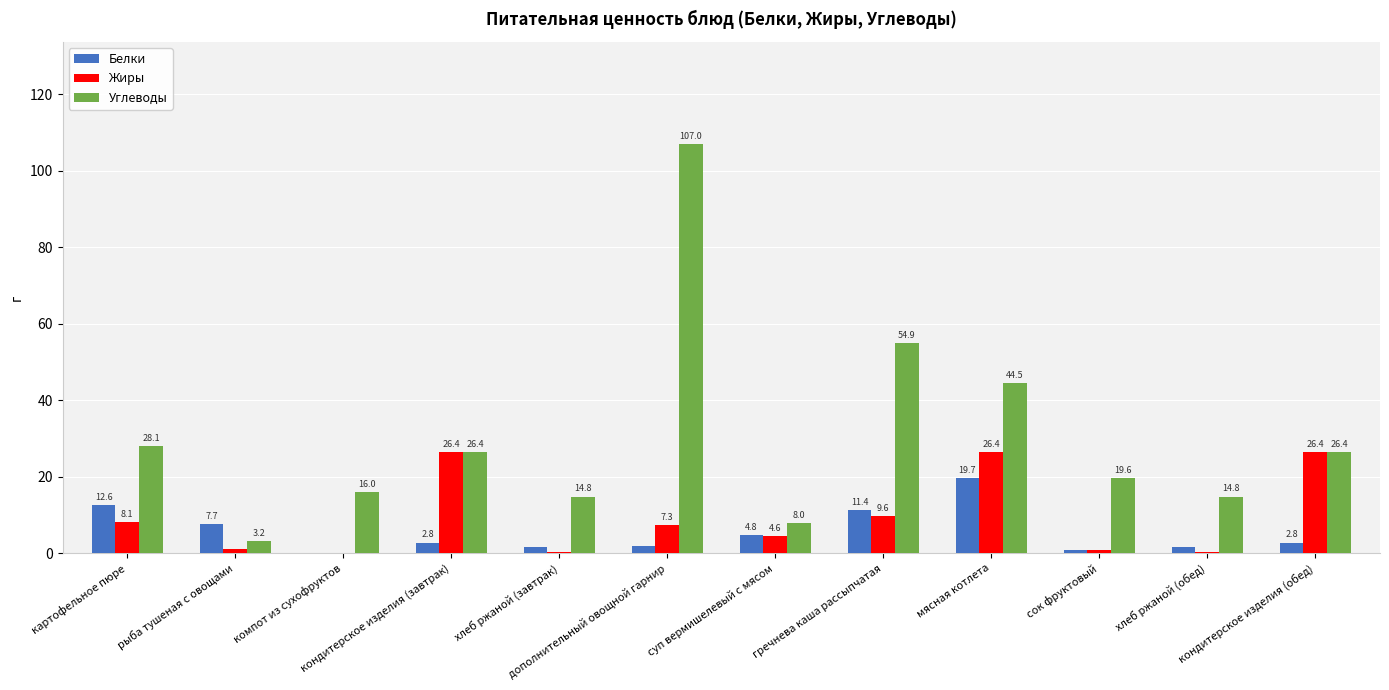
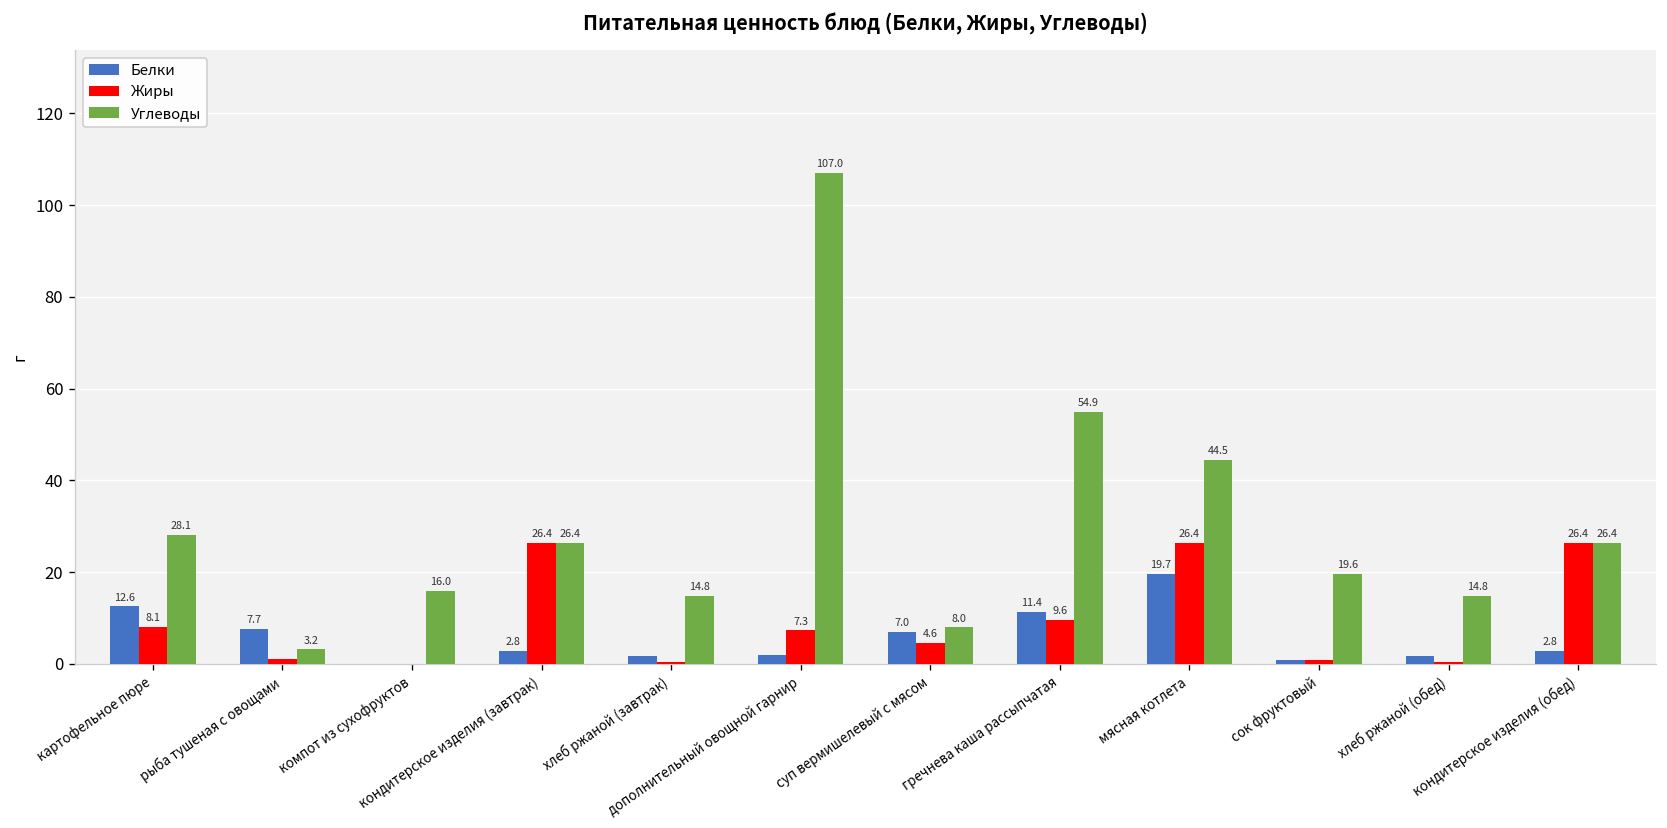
Белки, суп вермишелевый с мясом: 4.8 -> 7.0
